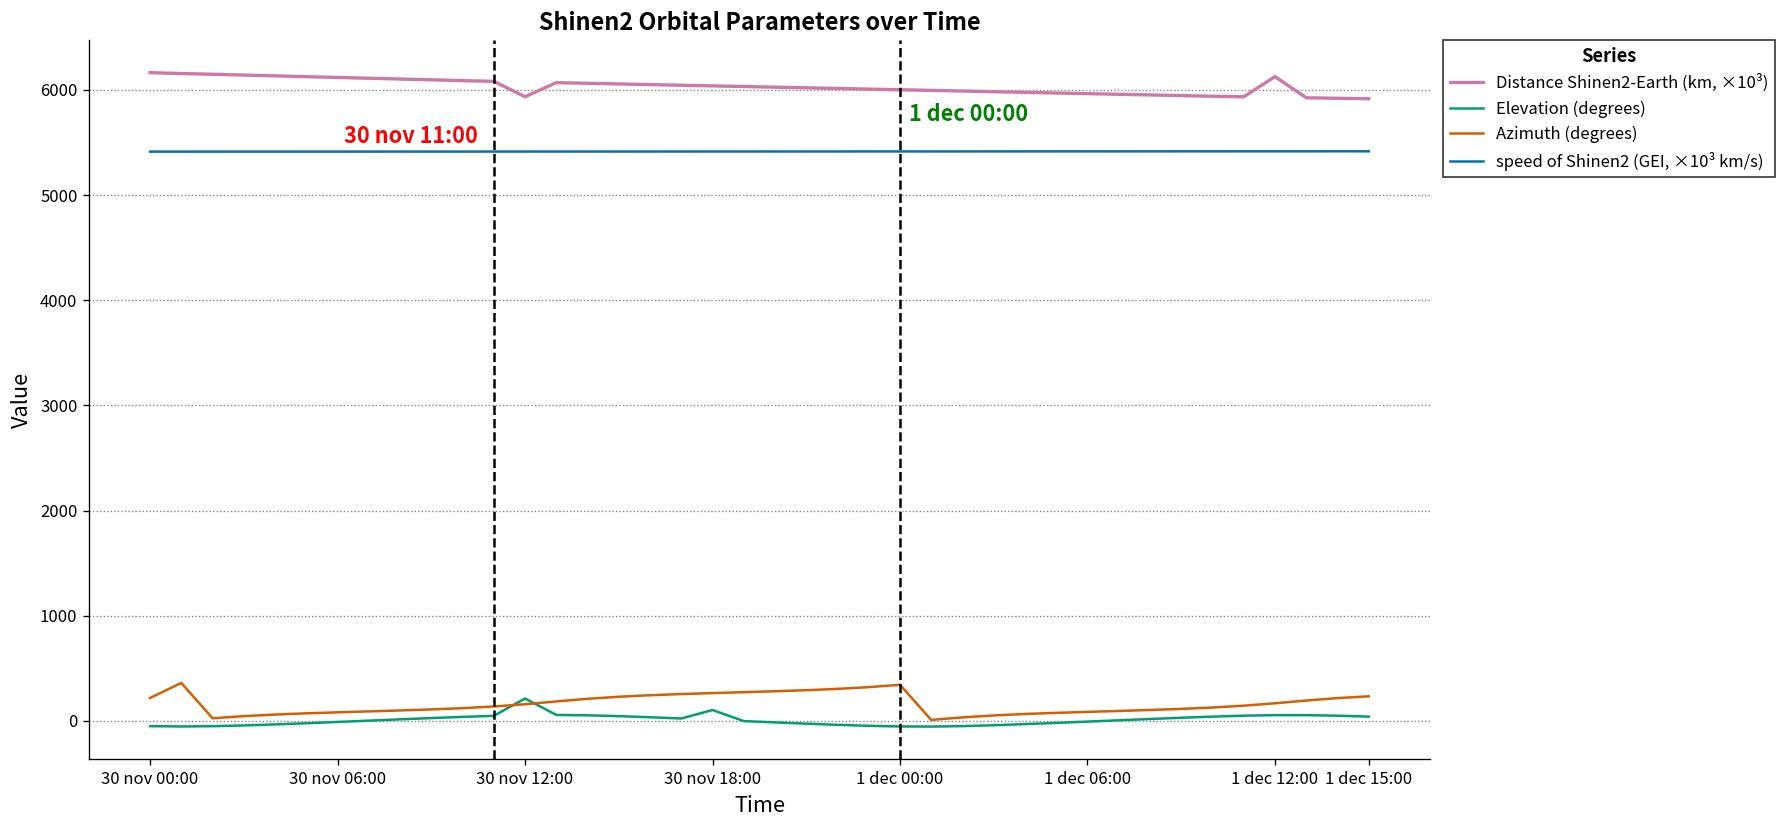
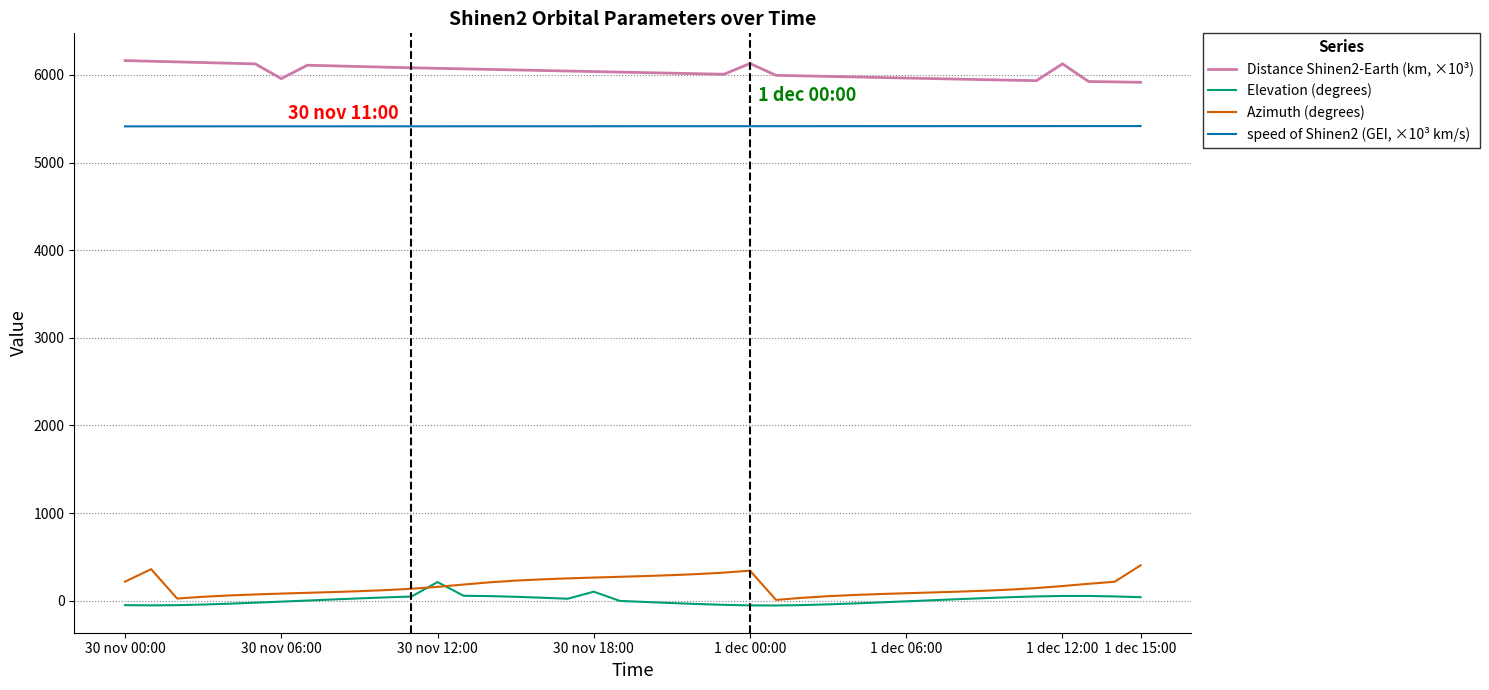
Distance Shinen2-Earth (km, ×10³), 30 nov 06:00: 6100 -> 6000
Distance Shinen2-Earth (km, ×10³), 30 nov 12:00: 5900 -> 6100
Distance Shinen2-Earth (km, ×10³), 1 dec 00:00: 6000 -> 6100
Azimuth (degrees), 1 dec 15:00: 200 -> 400
